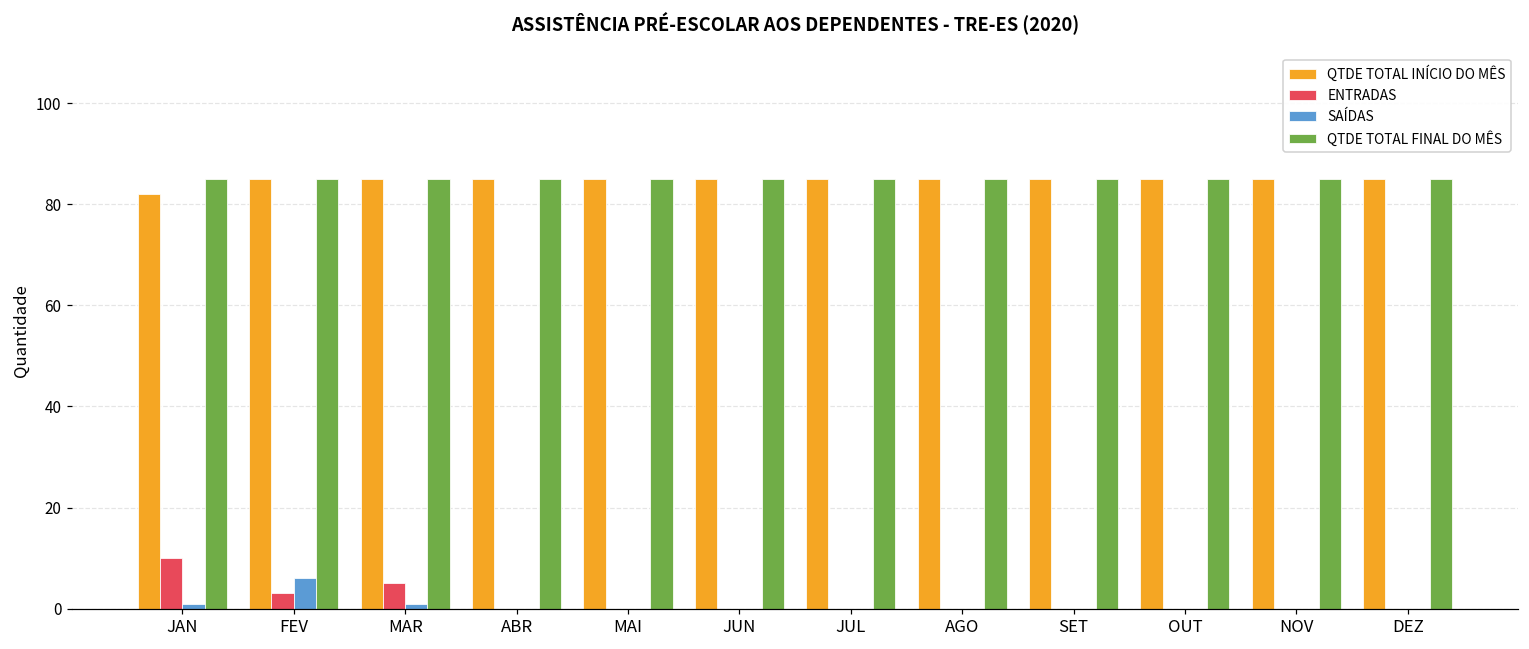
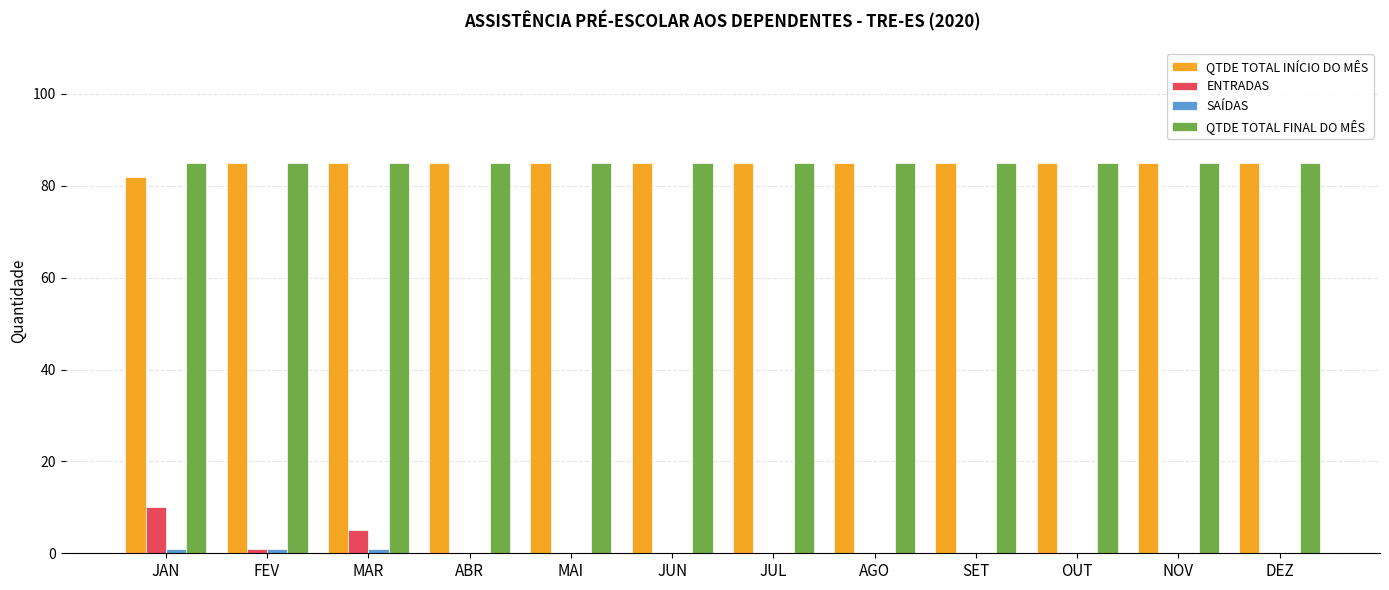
ENTRADAS, FEV: 3 -> 1
SAÍDAS, FEV: 6 -> 1
